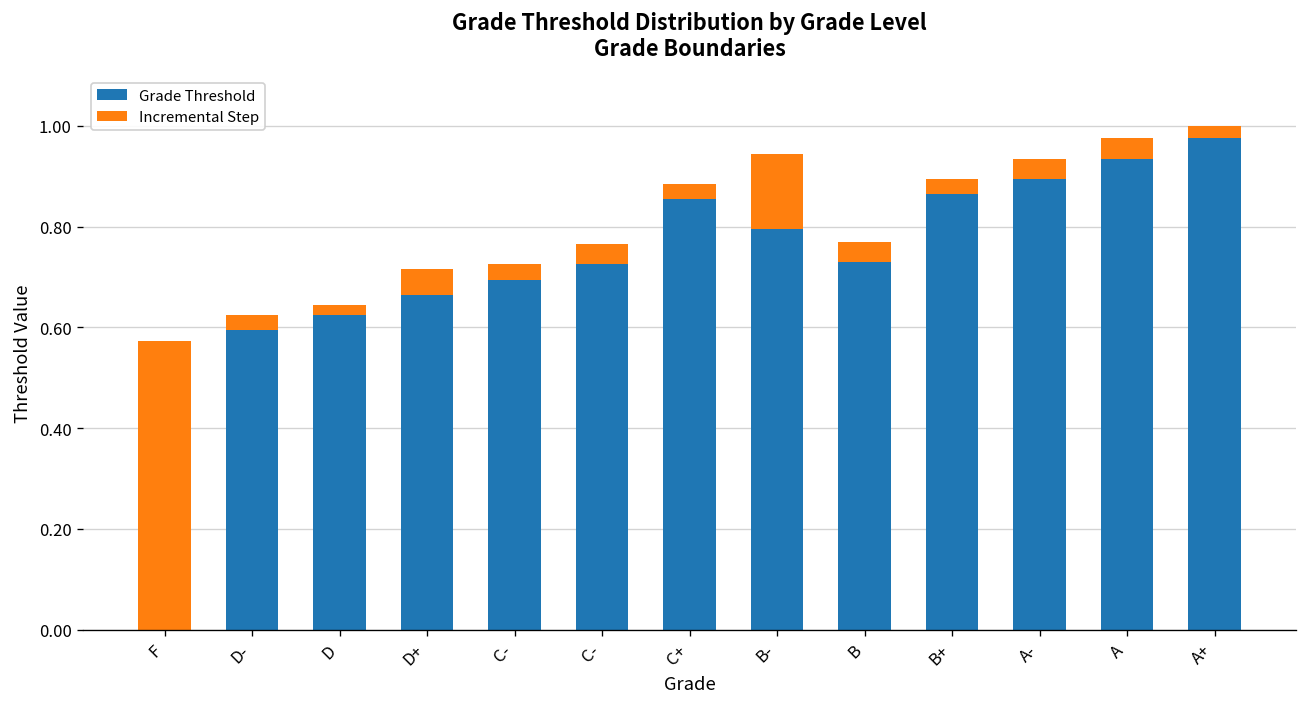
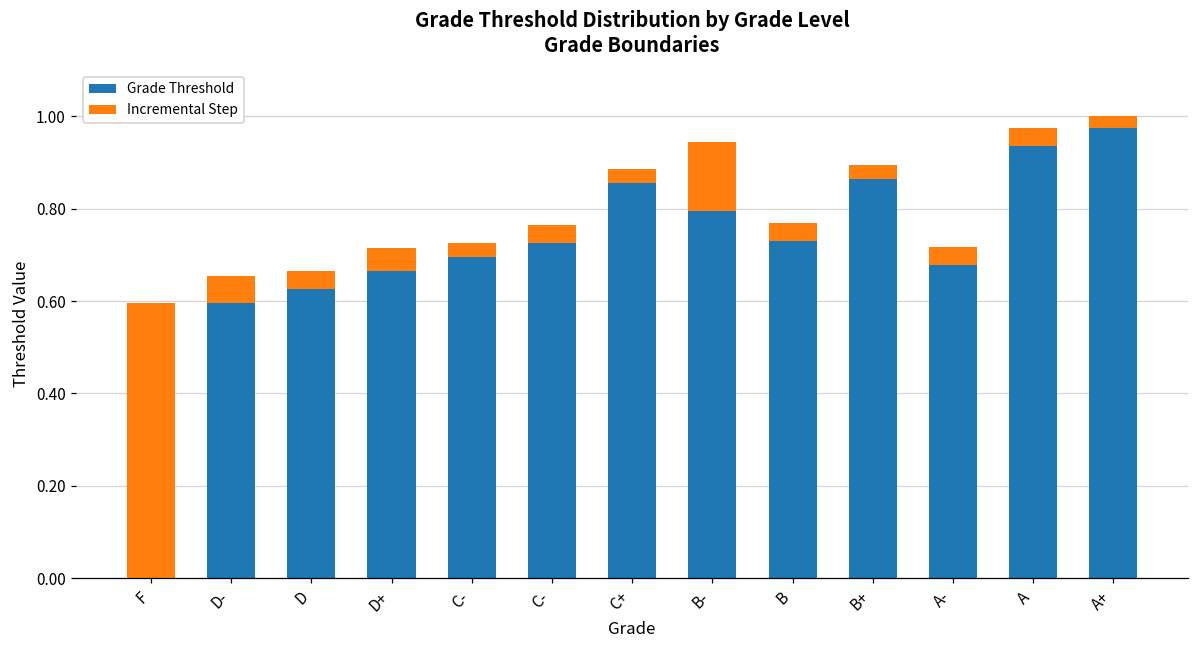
Incremental Step, F: 0.57 -> 0.60
Incremental Step, D-: 0.03 -> 0.06
Incremental Step, D: 0.02 -> 0.04
Grade Threshold, A-: 0.90 -> 0.68
